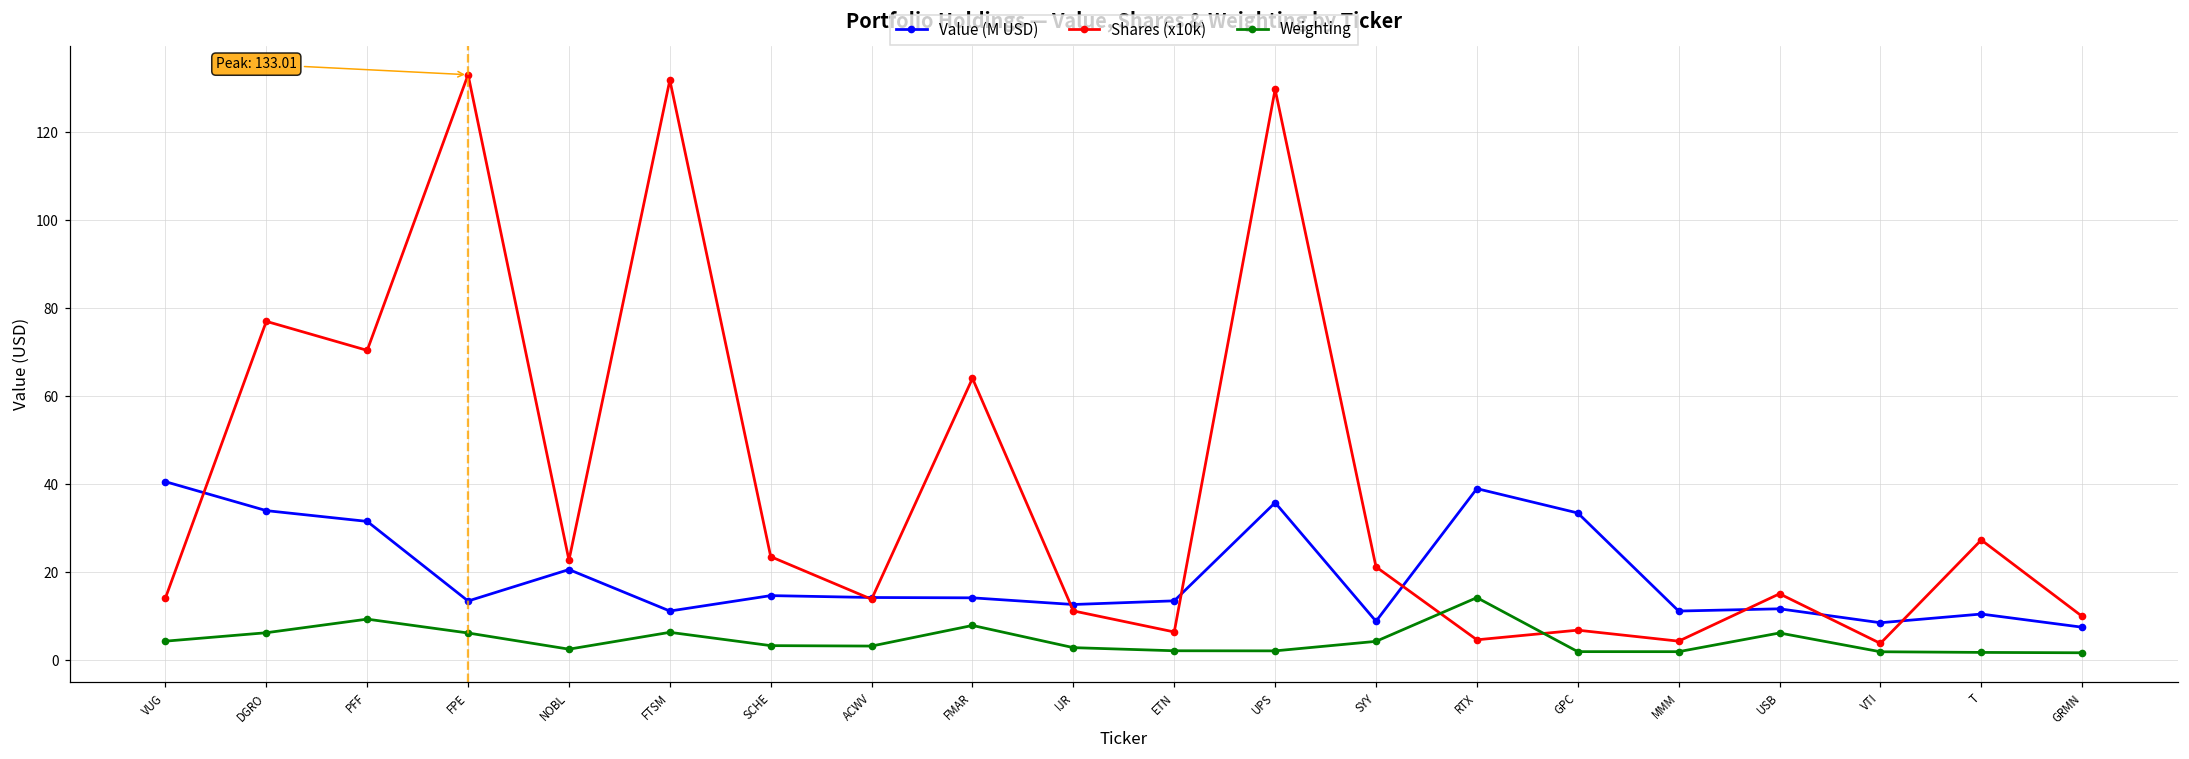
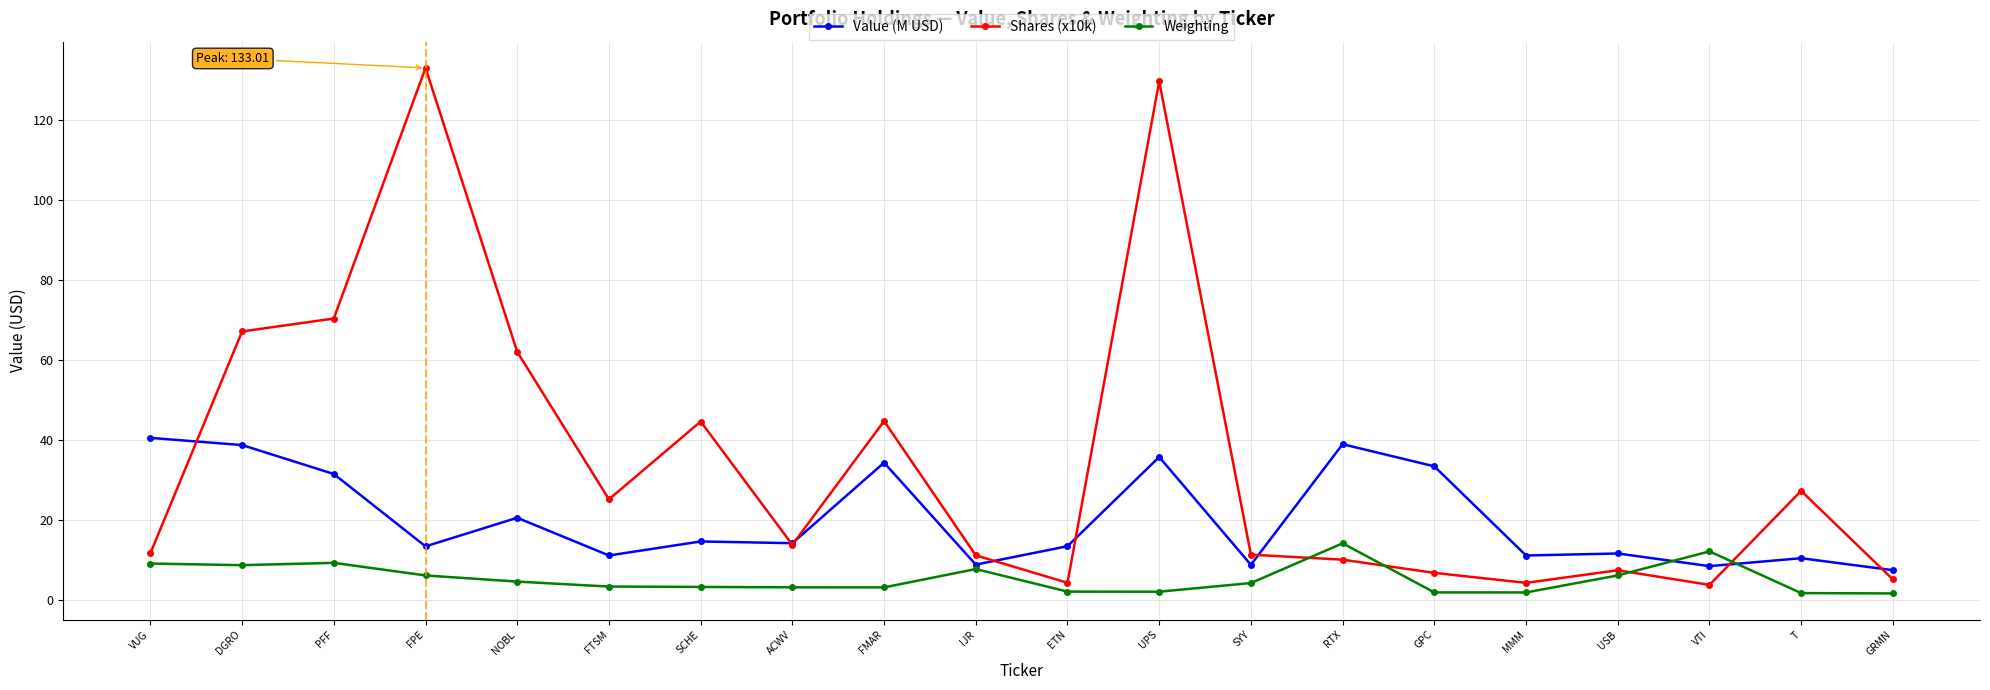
Shares (x10k), VUG: 14 -> 12
Weighting, VUG: 4 -> 9
Value (M USD), DGRO: 34 -> 39
Shares (x10k), DGRO: 77 -> 67
Weighting, DGRO: 6 -> 9
Shares (x10k), NOBL: 23 -> 62
Weighting, NOBL: 3 -> 5
Shares (x10k), FTSM: 132 -> 25
Weighting, FTSM: 6 -> 3
Shares (x10k), SCHE: 24 -> 45
Value (M USD), FMAR: 14 -> 34
Shares (x10k), FMAR: 64 -> 45
Weighting, FMAR: 8 -> 3
Value (M USD), IJR: 13 -> 9
Weighting, IJR: 3 -> 8
Shares (x10k), ETN: 6 -> 4
Shares (x10k), SYY: 21 -> 11
Shares (x10k), RTX: 5 -> 10
Shares (x10k), USB: 15 -> 7
Weighting, VTI: 2 -> 12
Shares (x10k), GRMN: 10 -> 5
